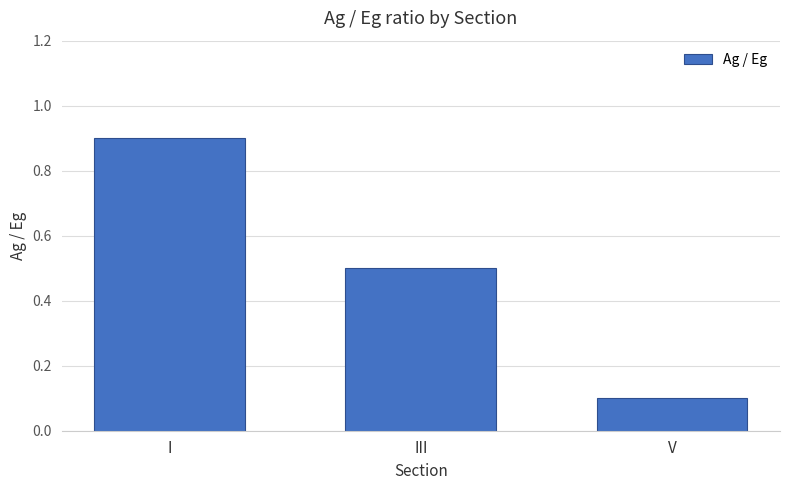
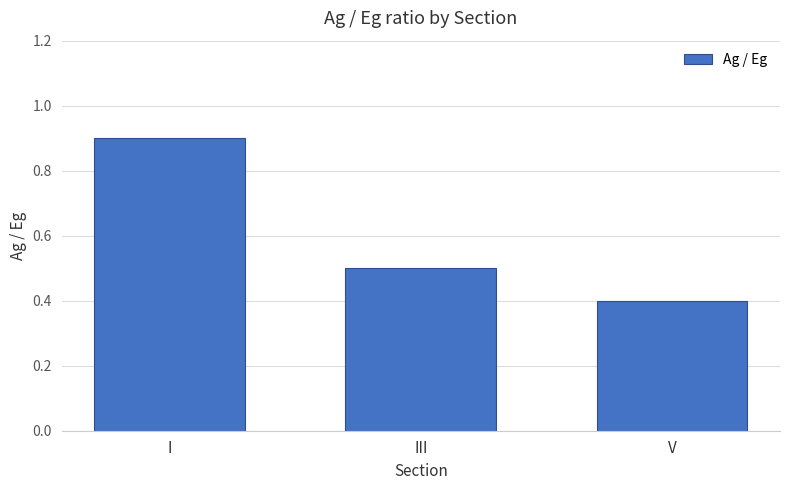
V: 0.1 -> 0.4
